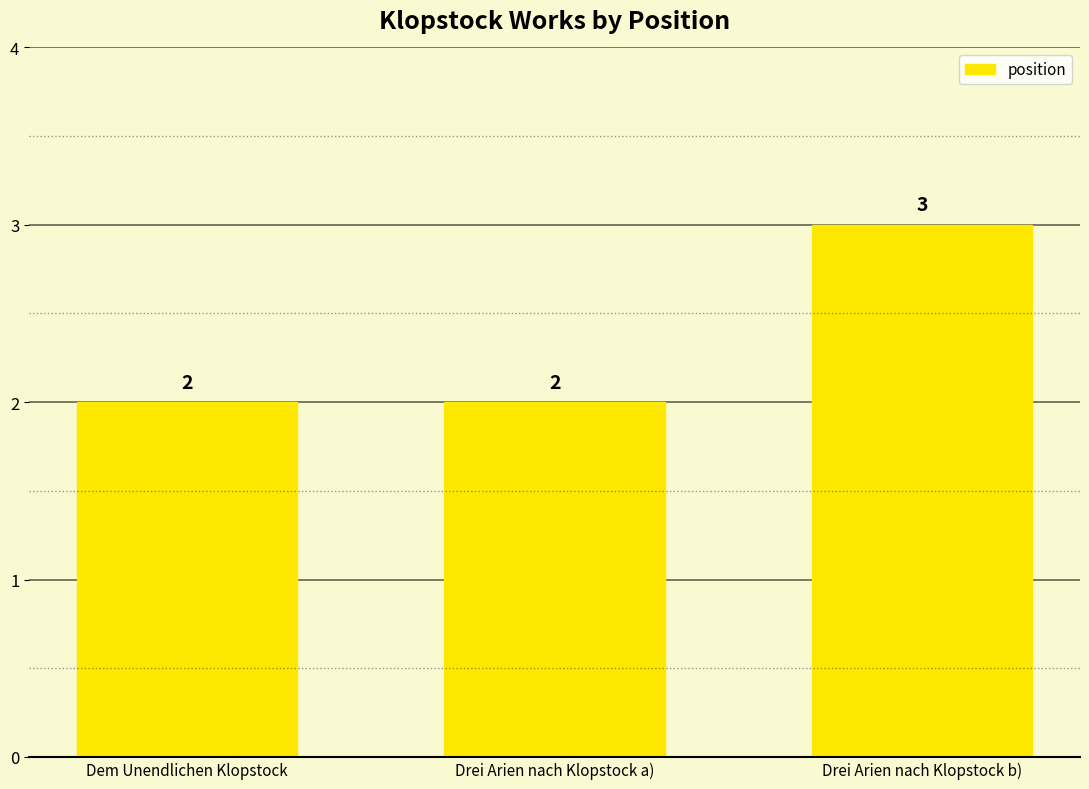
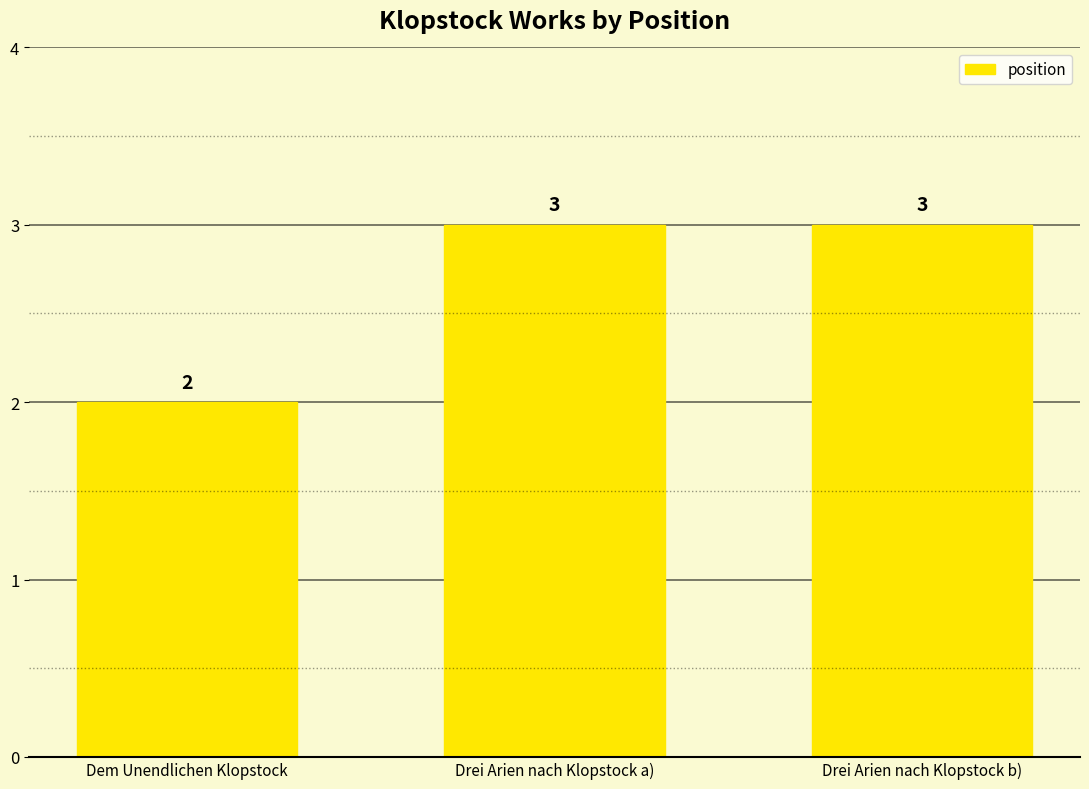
Drei Arien nach Klopstock a): 2 -> 3
